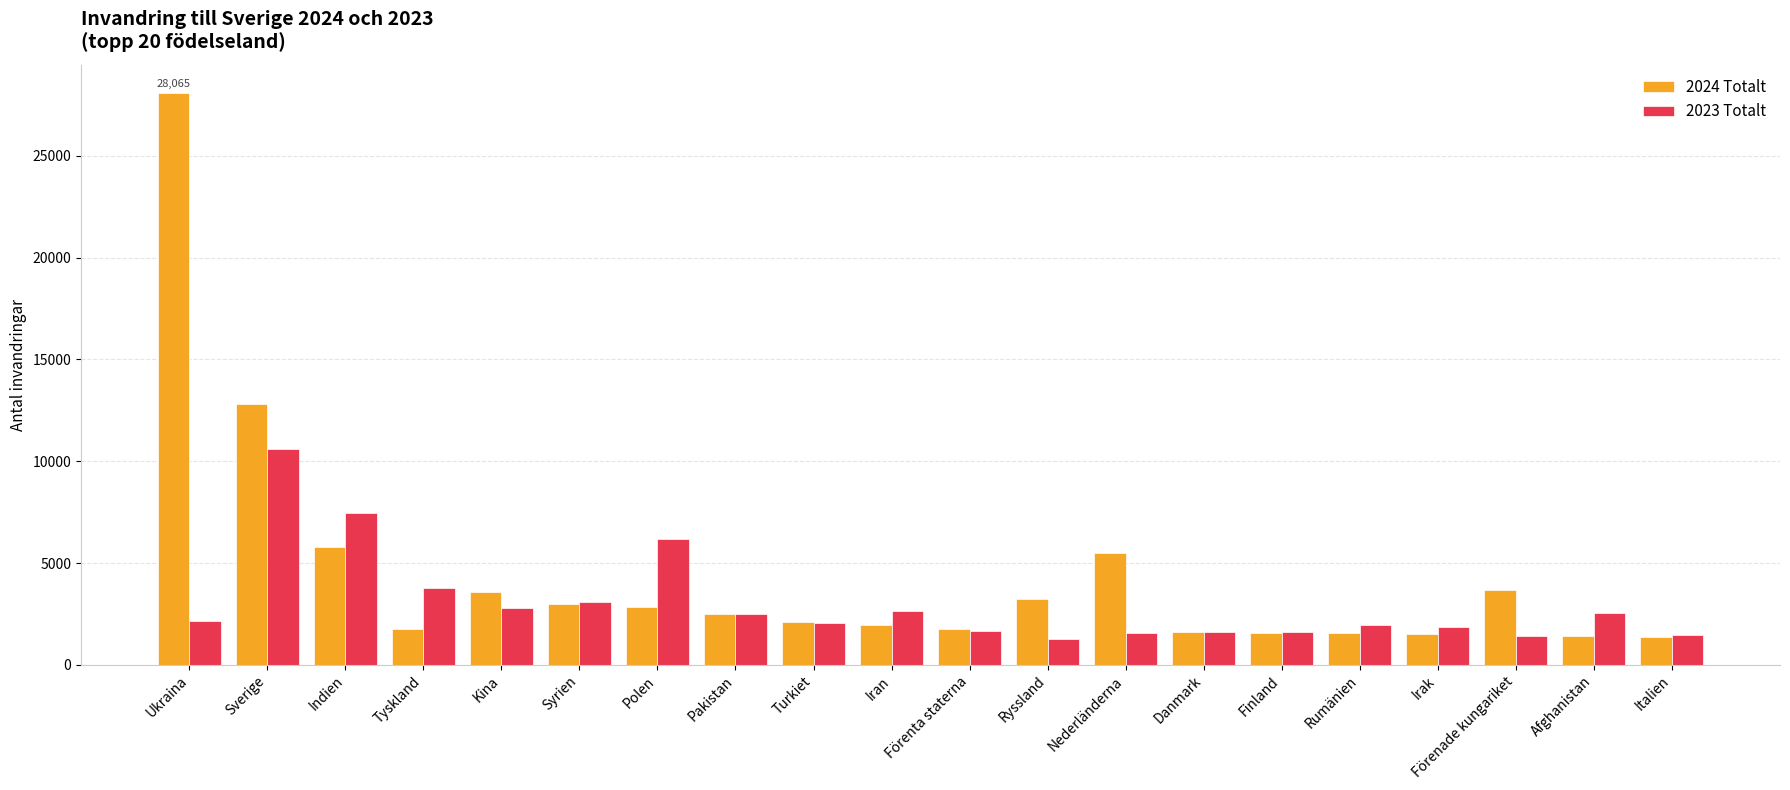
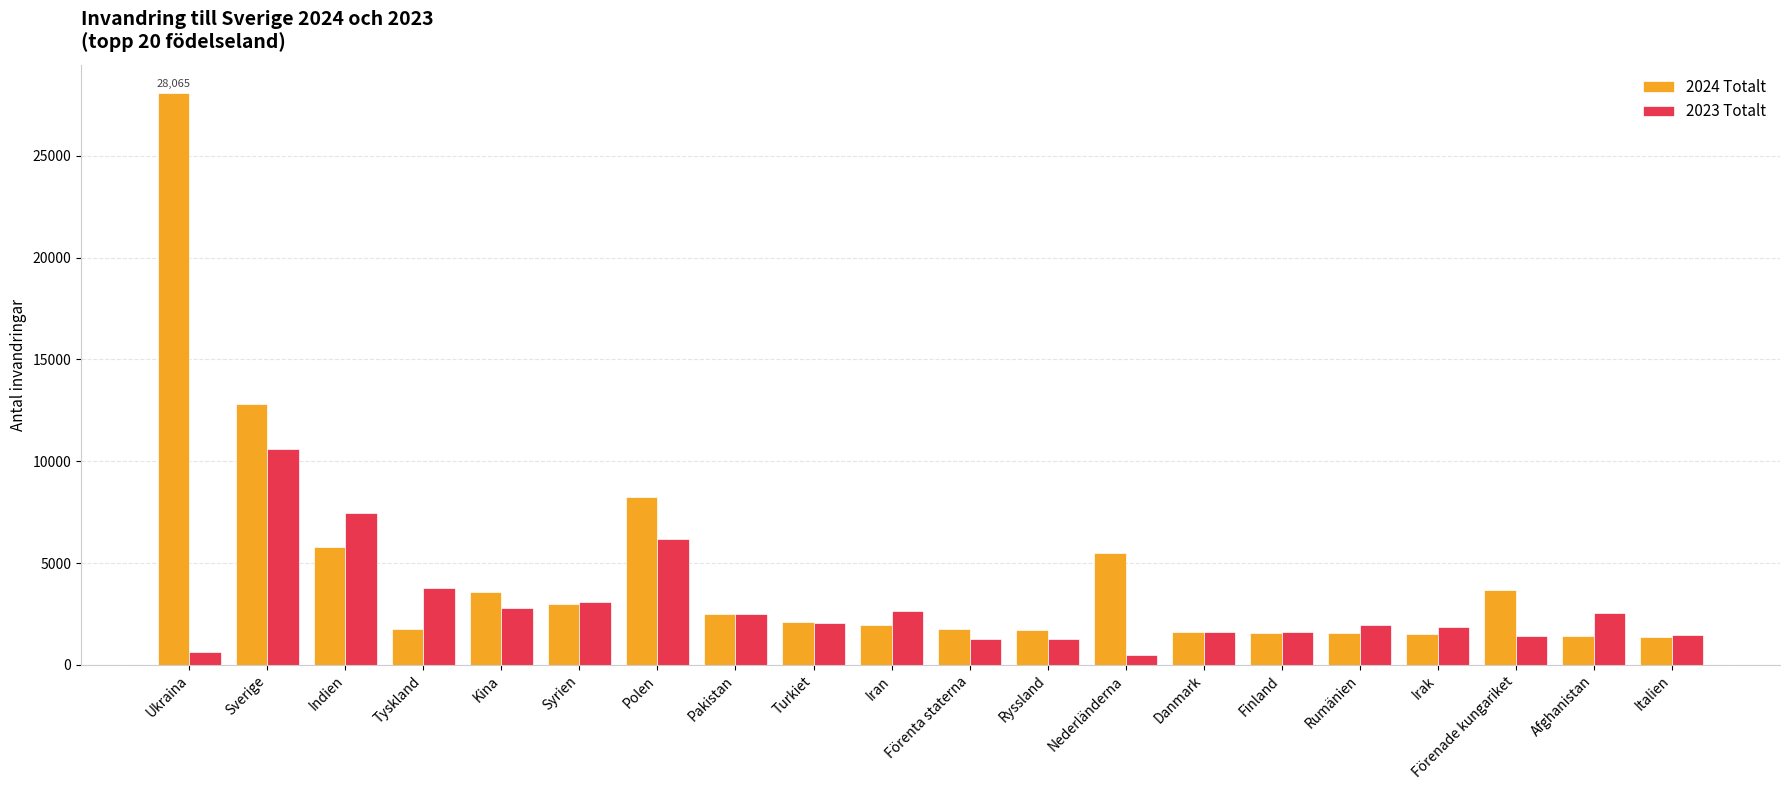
2023 Totalt, Ukraina: 2100 -> 600
2024 Totalt, Polen: 2800 -> 8200
2023 Totalt, Förenta staterna: 1700 -> 1300
2024 Totalt, Ryssland: 3200 -> 1700
2023 Totalt, Nederländerna: 1600 -> 500
